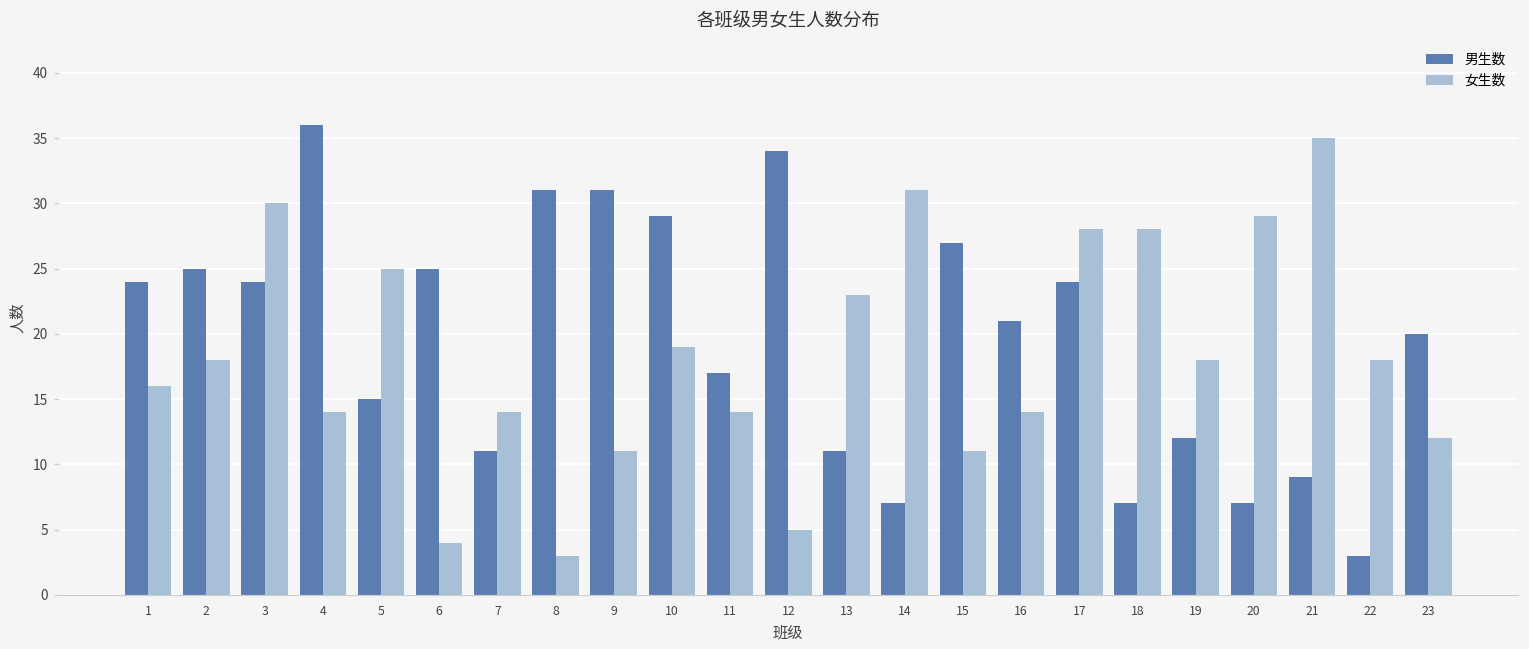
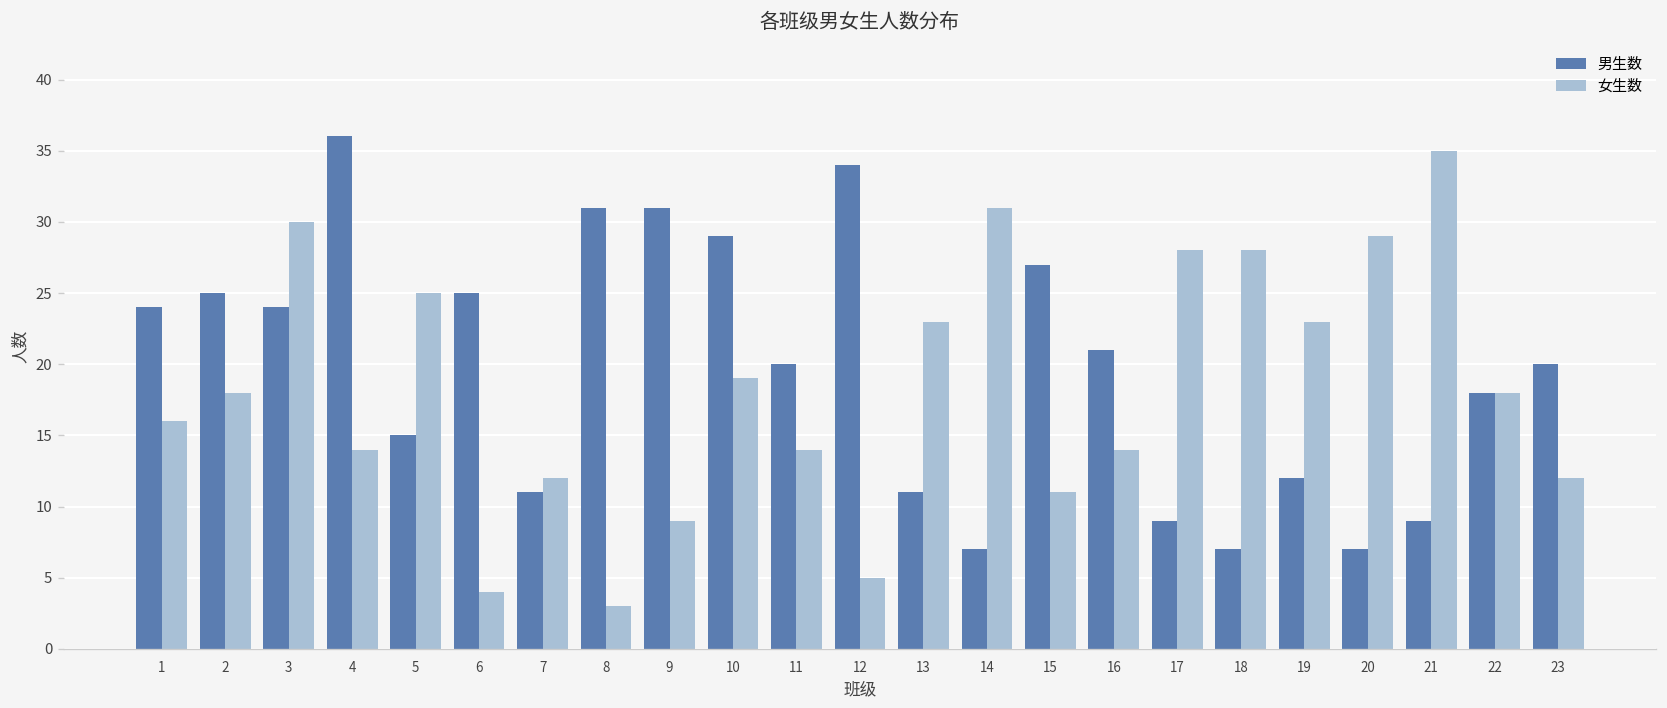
女生数, 7: 14 -> 12
女生数, 9: 11 -> 9
男生数, 11: 17 -> 20
男生数, 17: 24 -> 9
女生数, 19: 18 -> 23
男生数, 22: 3 -> 18
